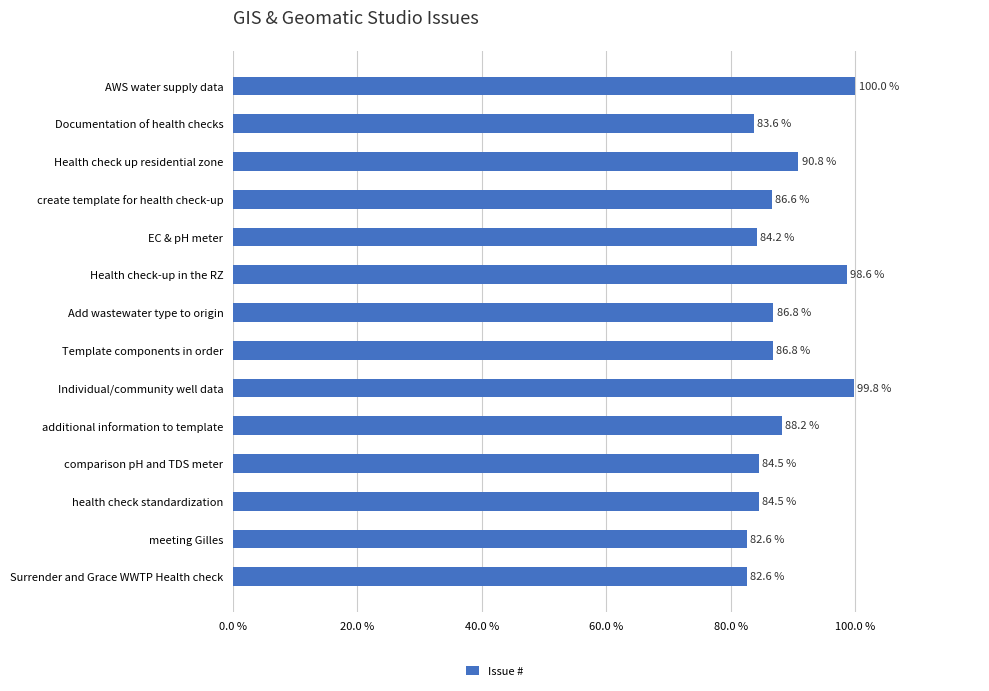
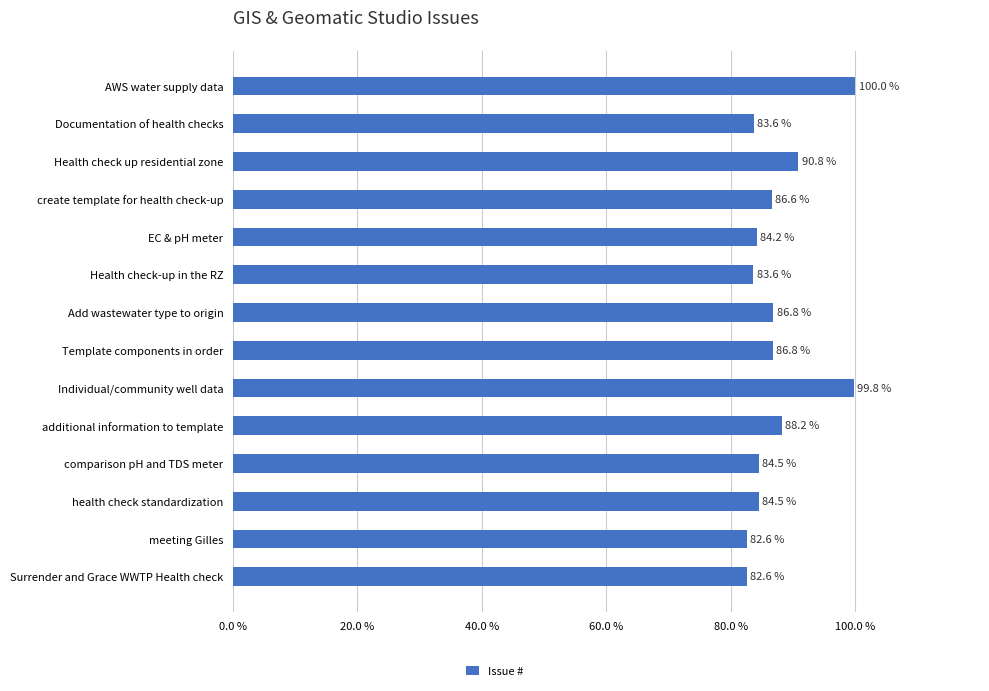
Health check-up in the RZ: 98.6 % -> 83.6 %
